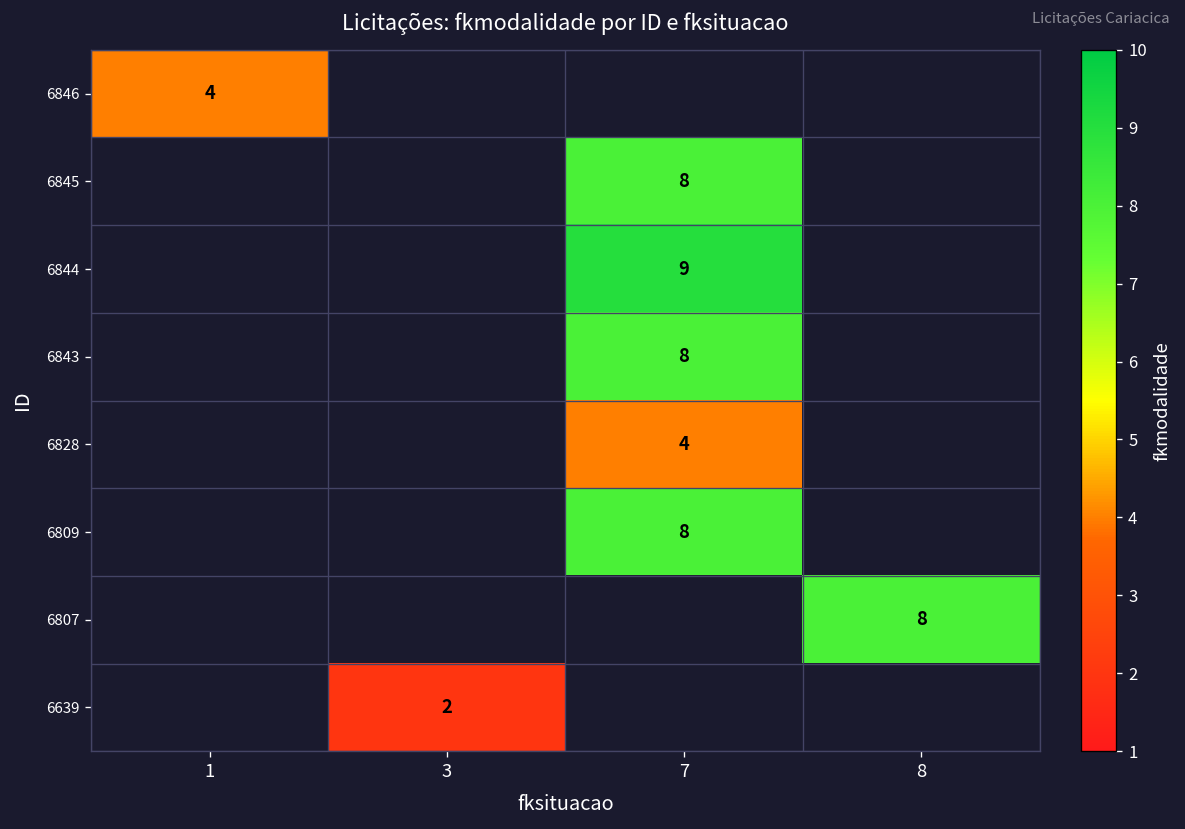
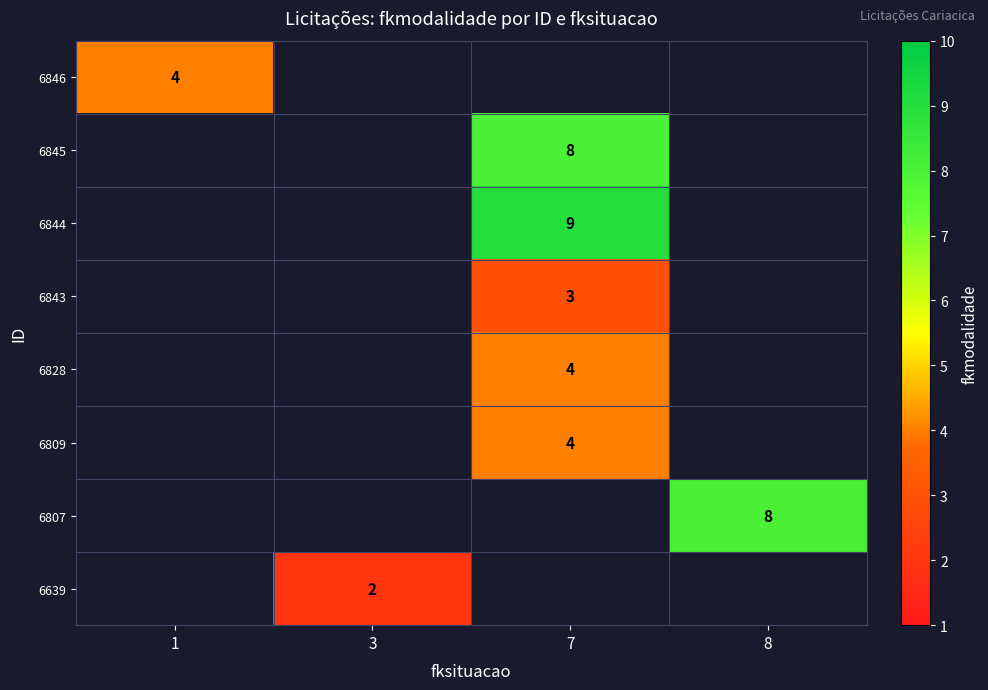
6843, 7: 8 -> 3
6809, 7: 8 -> 4
